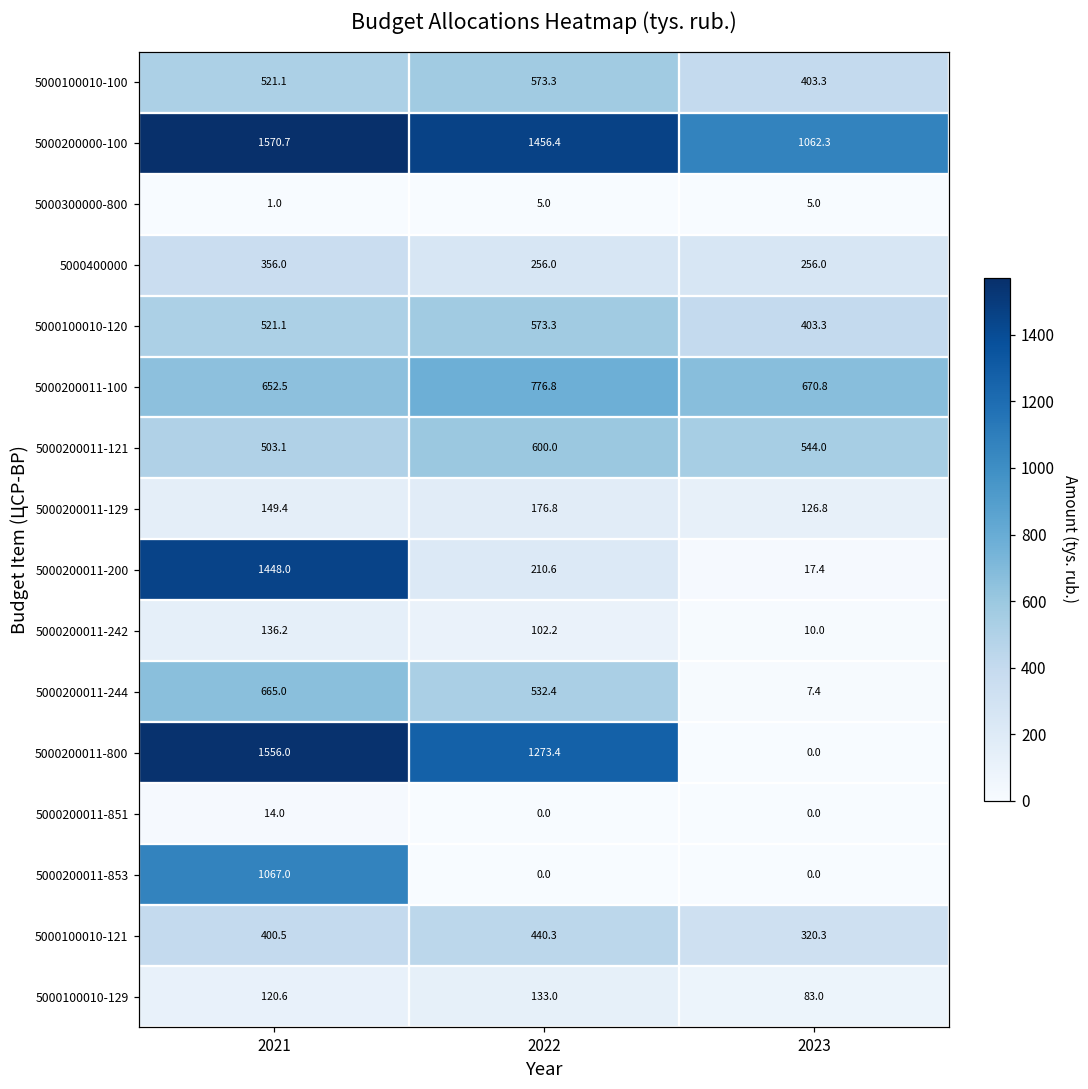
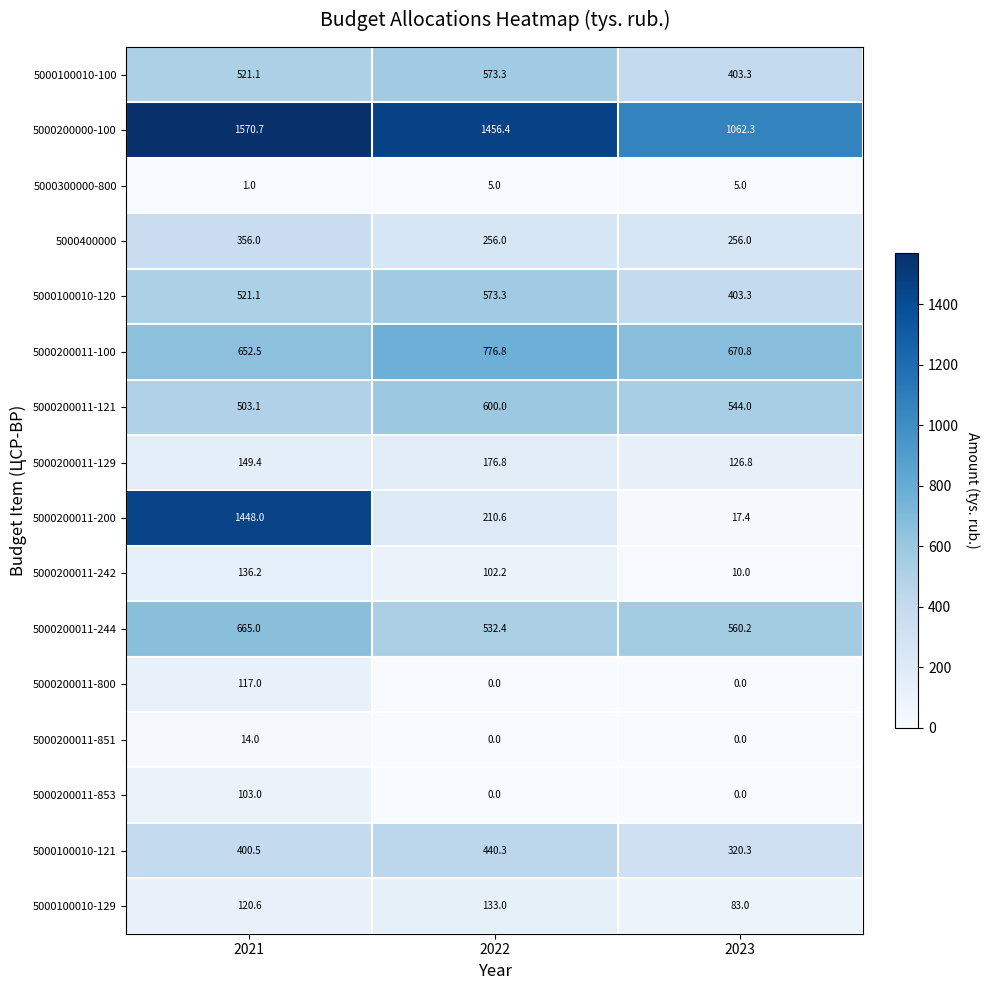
5000200011-244, 2023: 7.4 -> 560.2
5000200011-800, 2021: 1556.0 -> 117.0
5000200011-800, 2022: 1273.4 -> 0.0
5000200011-853, 2021: 1067.0 -> 103.0
